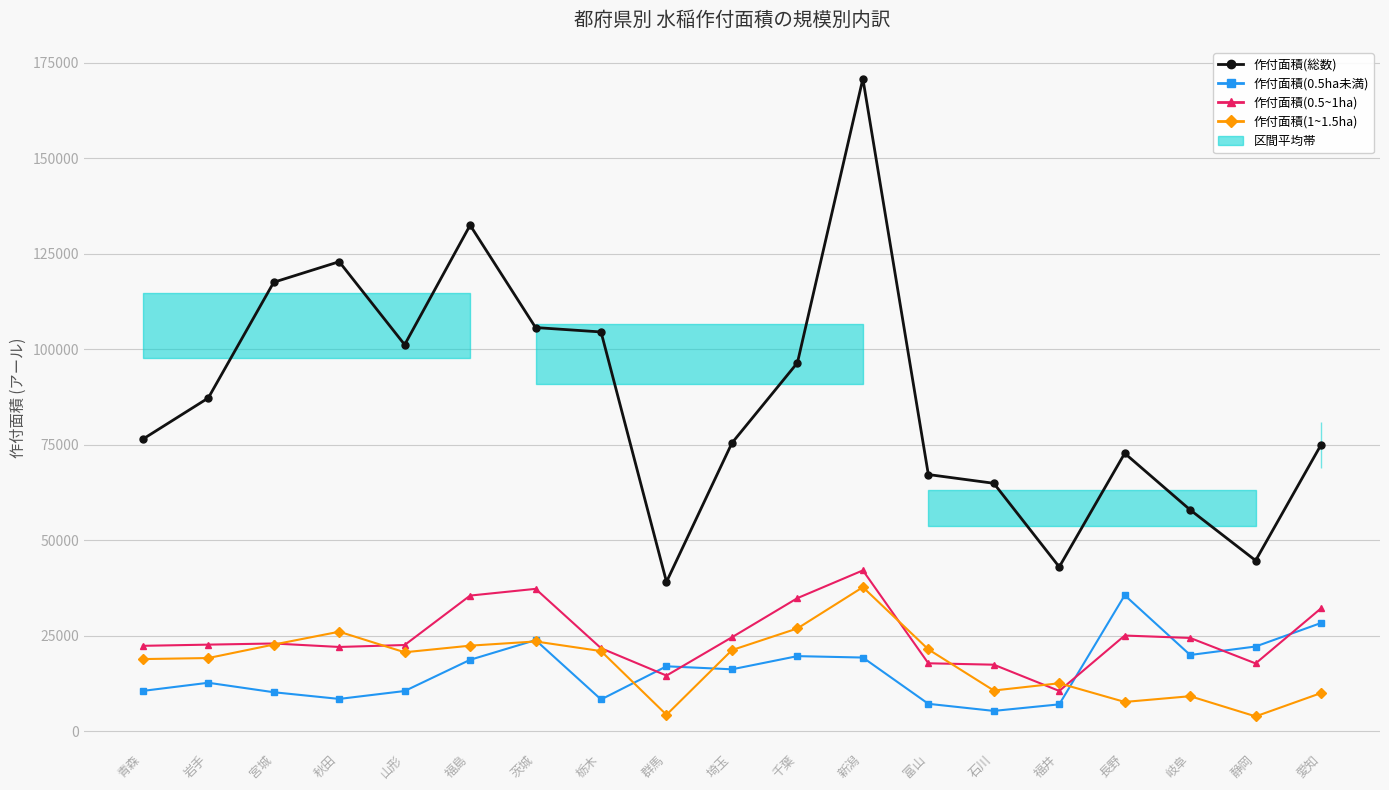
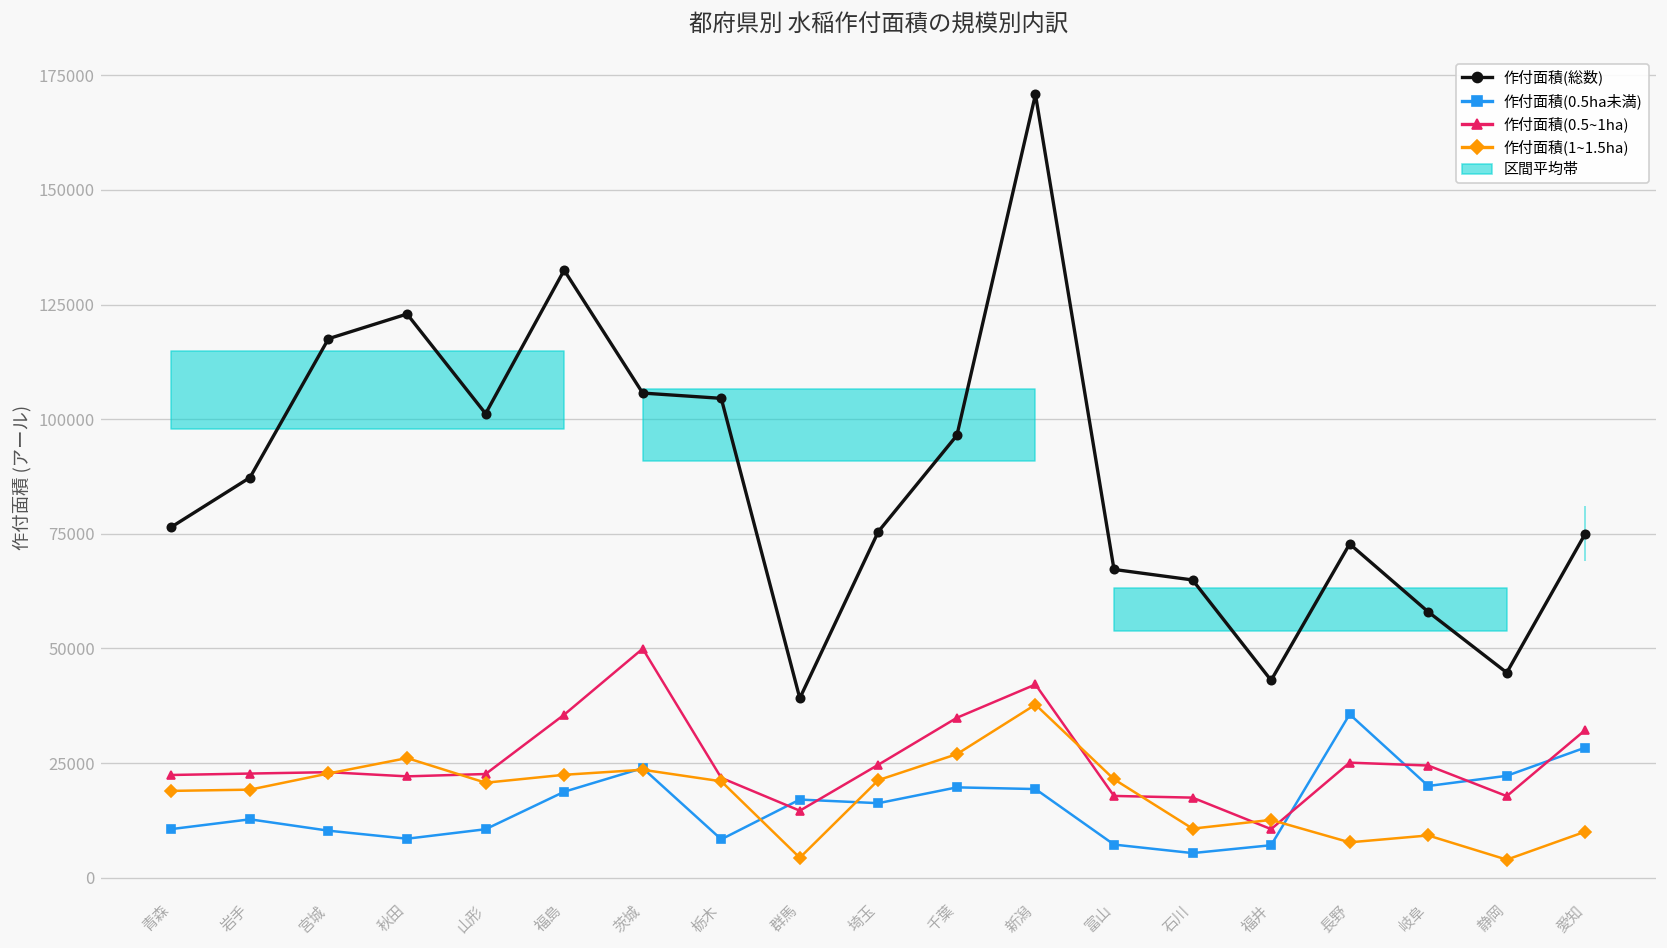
作付面積(0.5~1ha), 茨城: 37000 -> 50000
